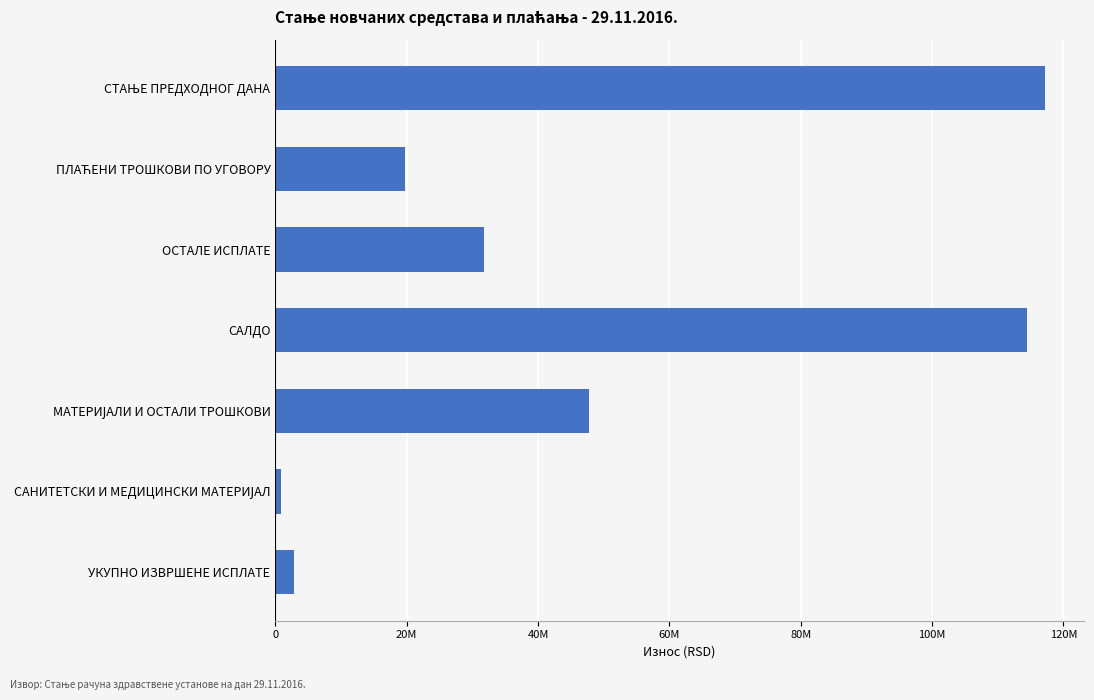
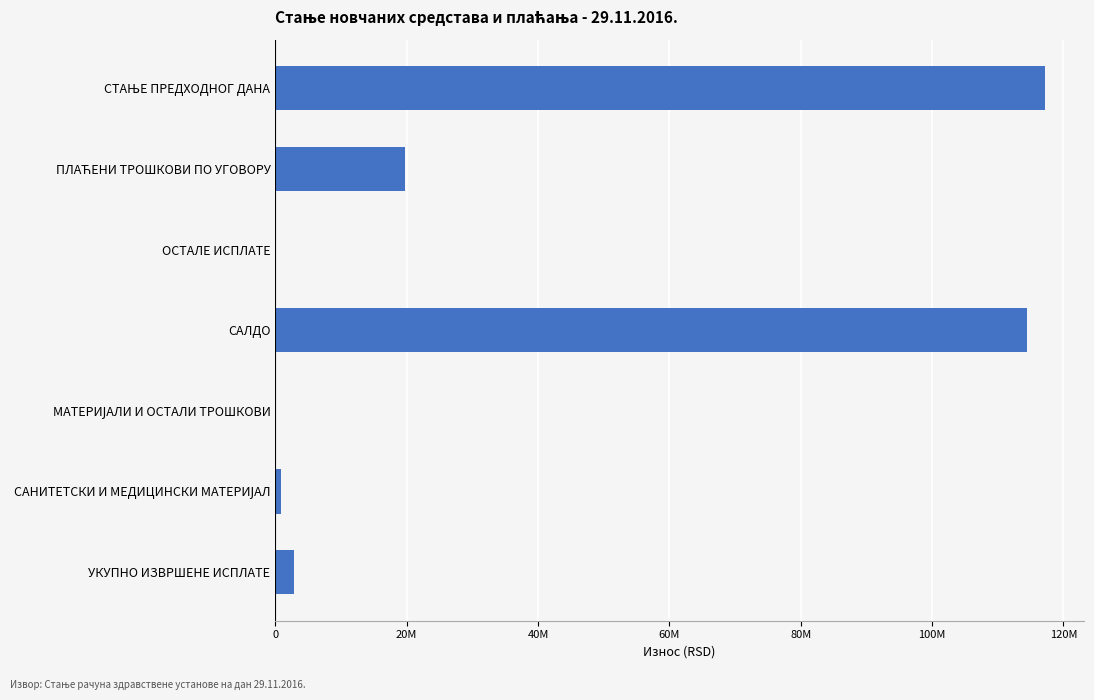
ОСТАЛЕ ИСПЛАТЕ: 32000000 -> 0
МАТЕРИЈАЛИ И ОСТАЛИ ТРОШКОВИ: 48000000 -> 0
